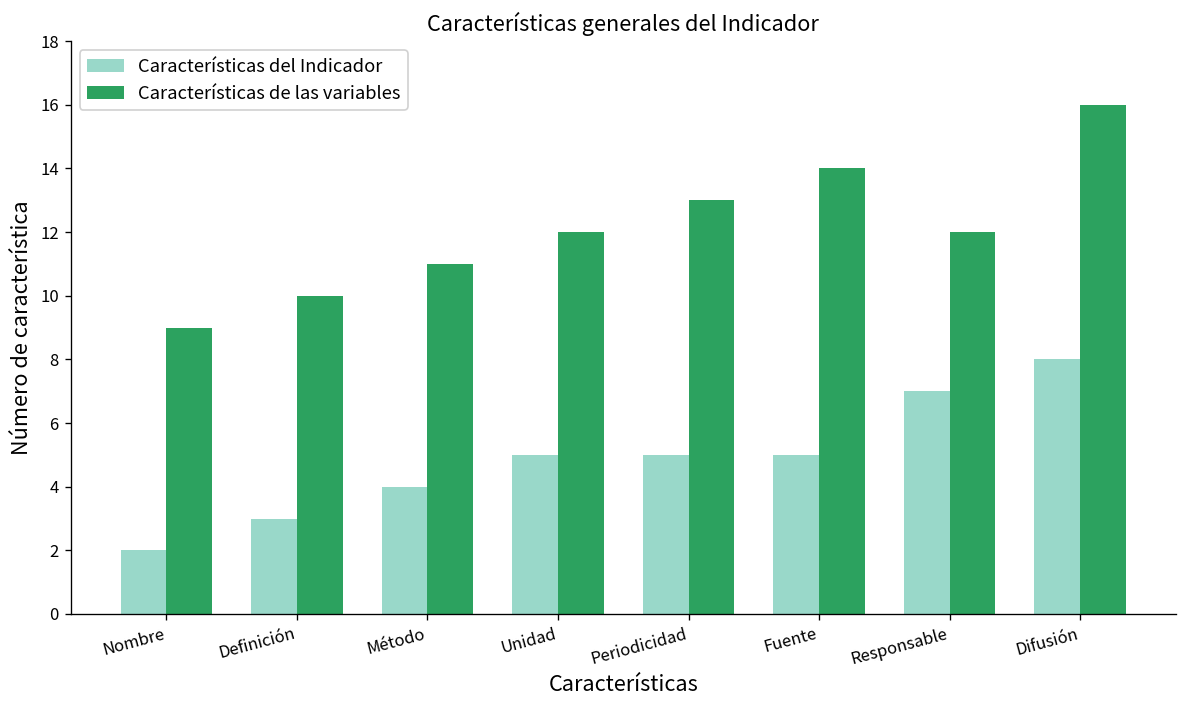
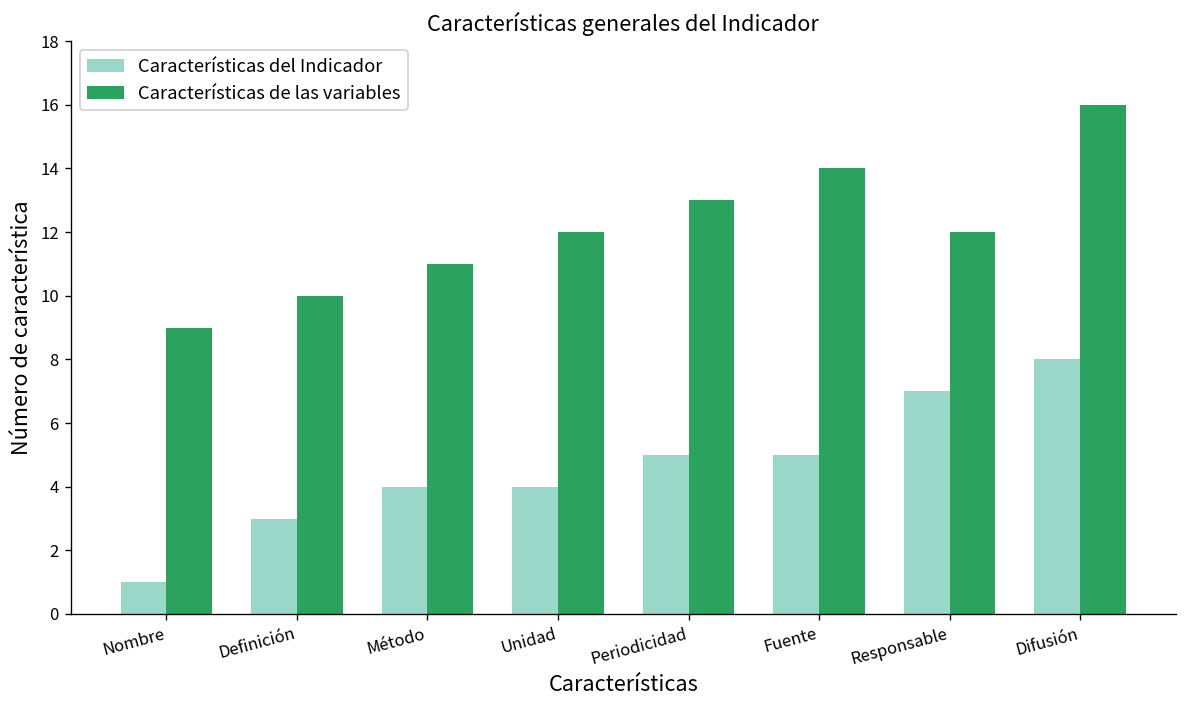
Características del Indicador, Nombre: 2 -> 1
Características del Indicador, Unidad: 5 -> 4
